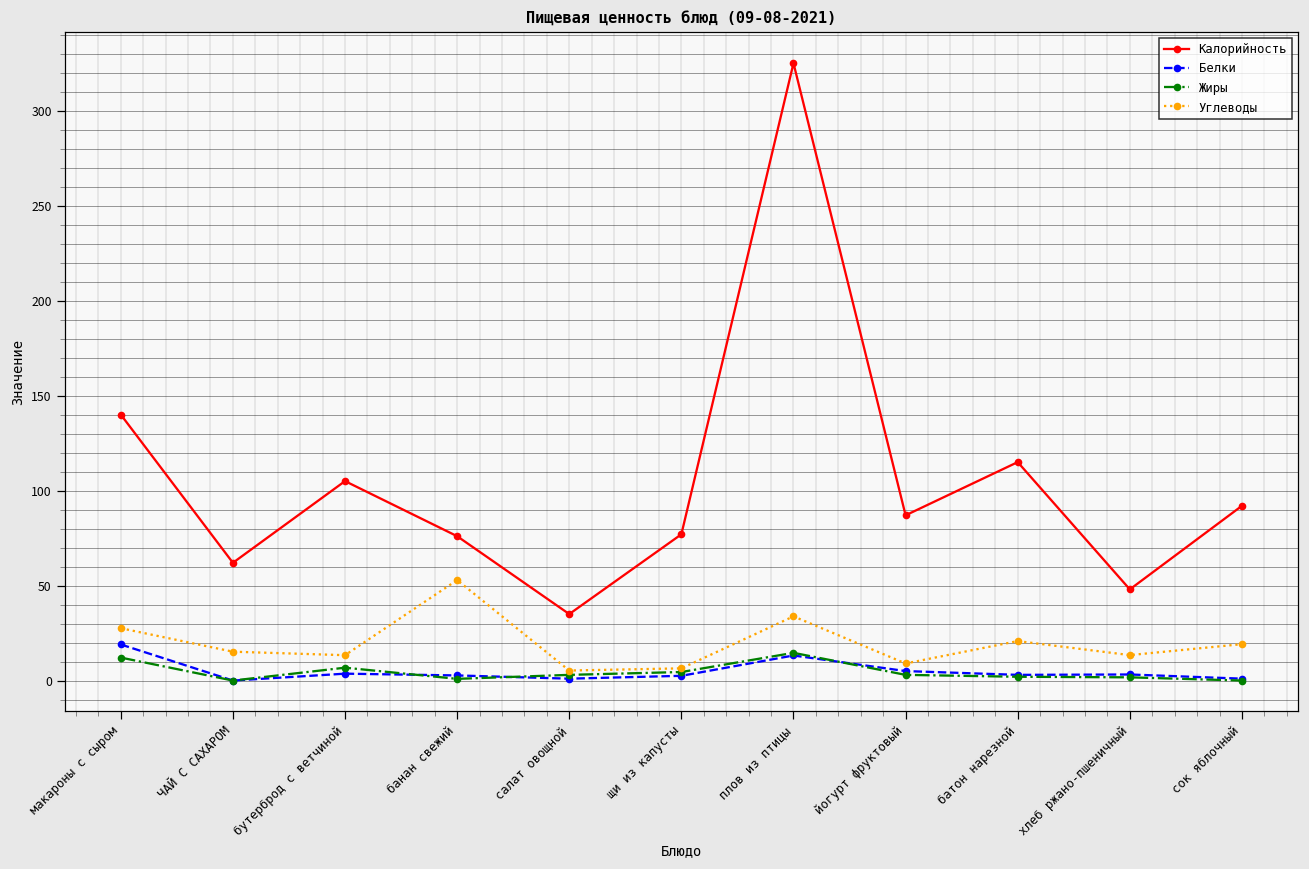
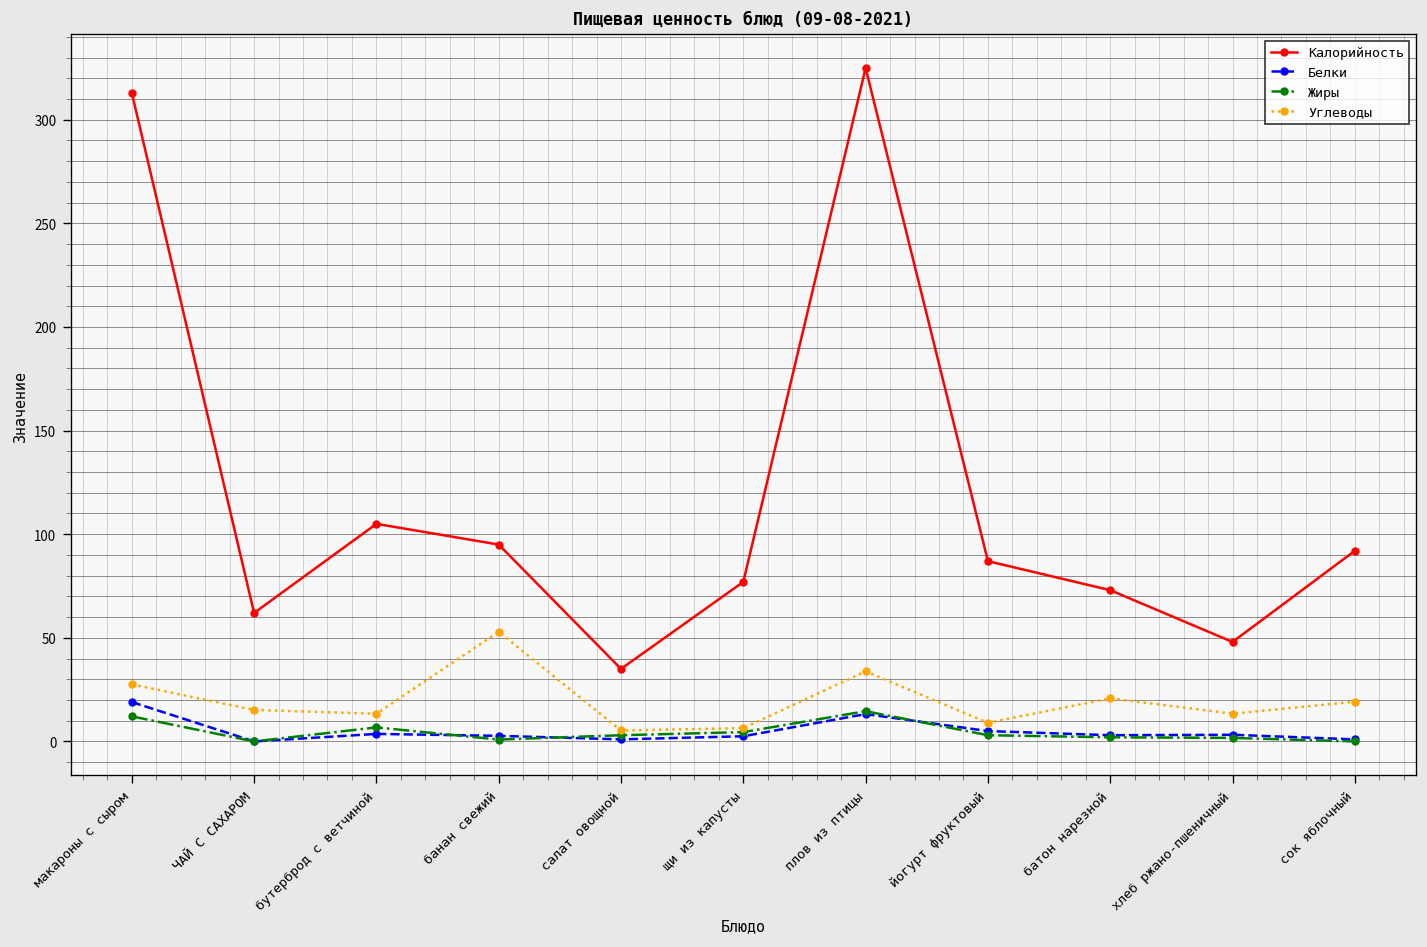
Калорийность, макароны с сыром: 140 -> 313
Калорийность, банан свежий: 76 -> 95
Калорийность, батон нарезной: 115 -> 73
